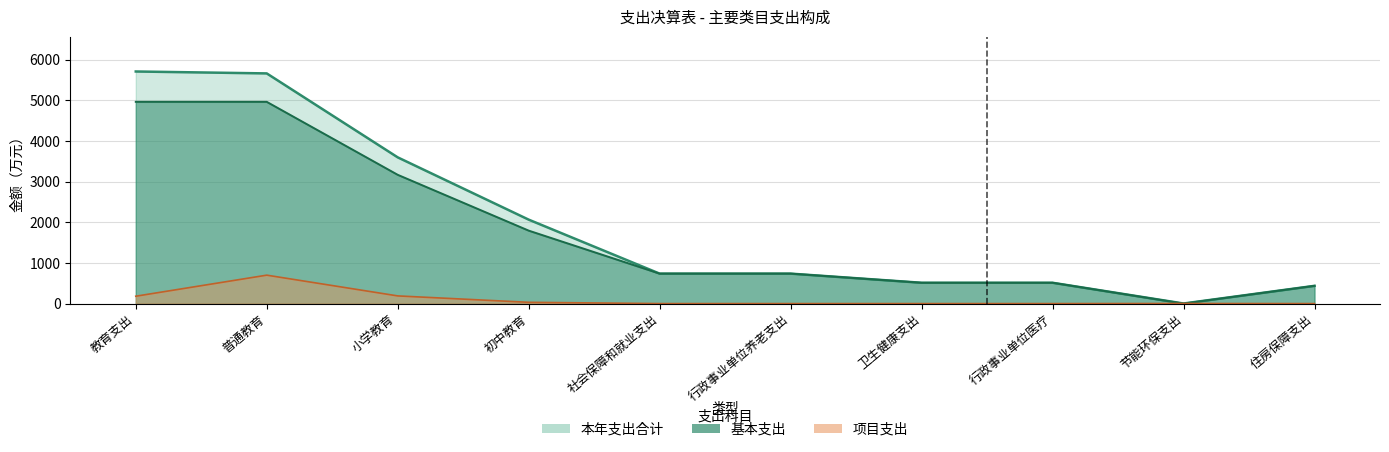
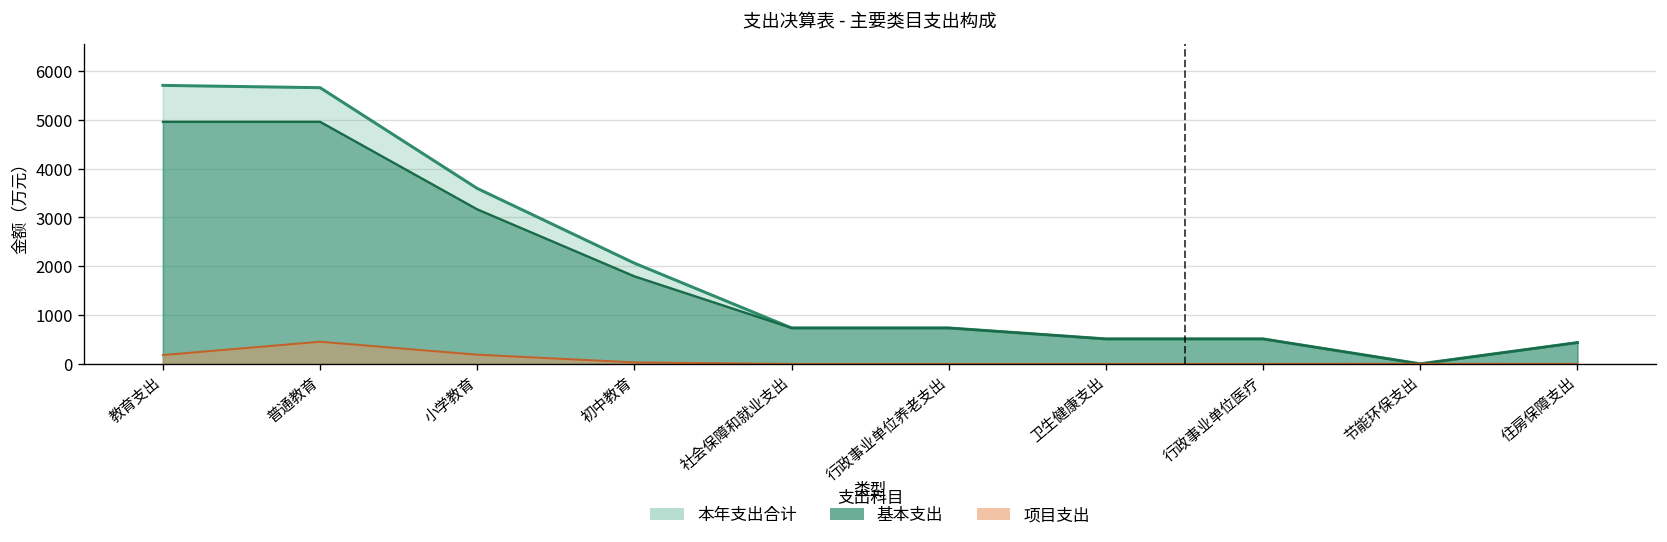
项目支出, 普通教育: 700 -> 500
